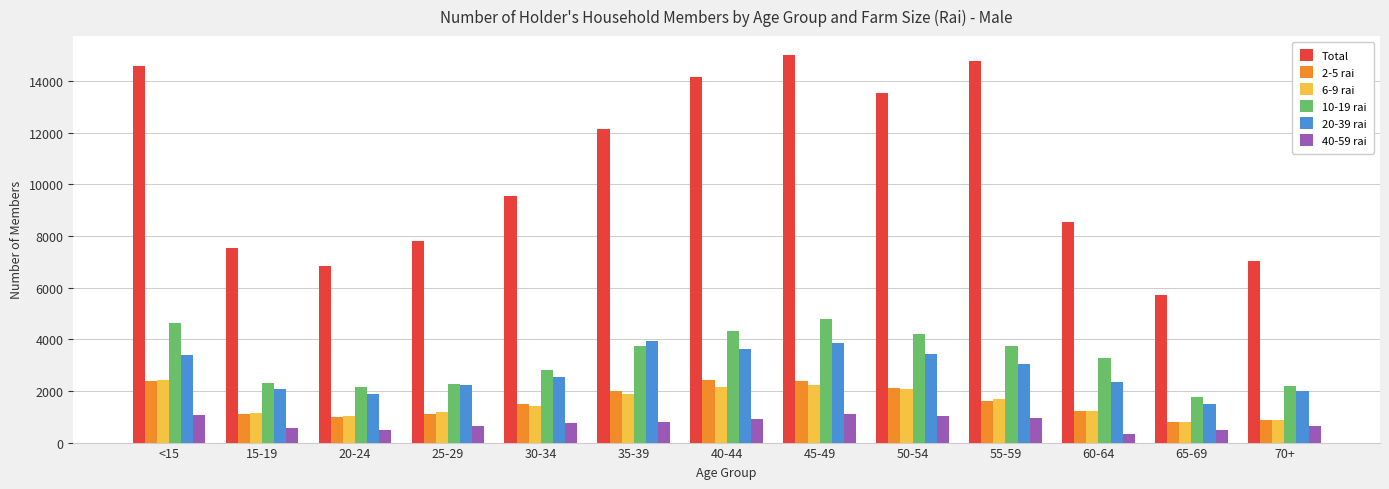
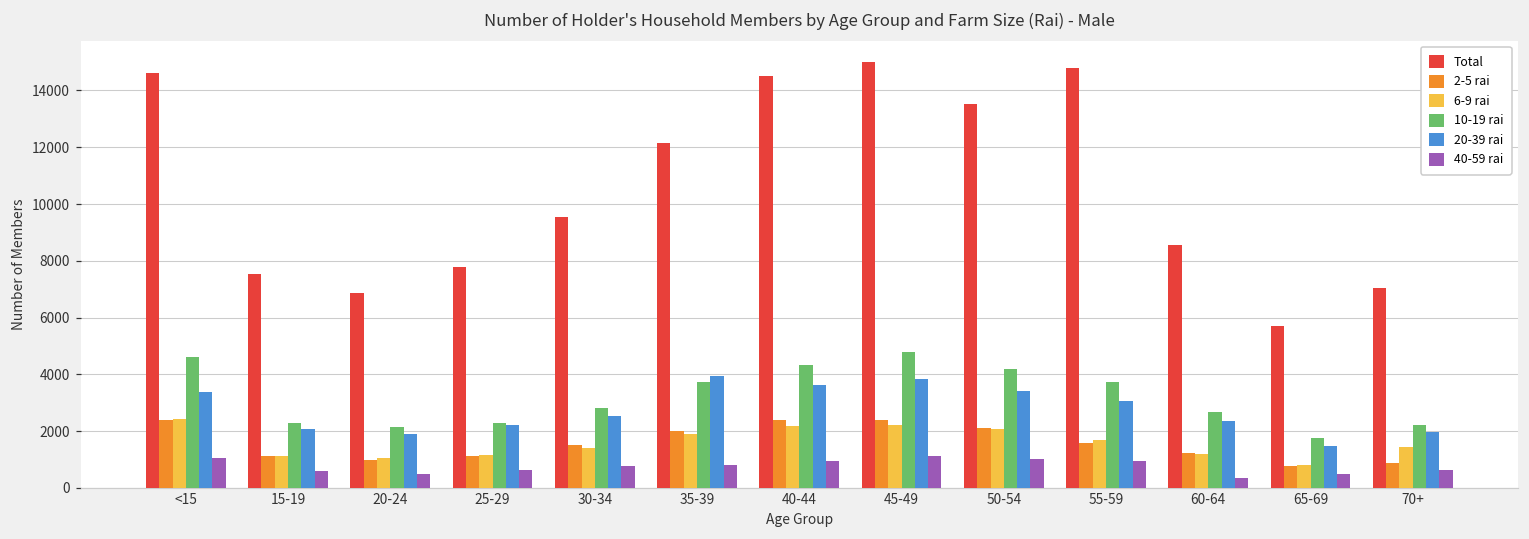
Total, 40-44: 14200 -> 14500
10-19 rai, 60-64: 3300 -> 2700
6-9 rai, 70+: 900 -> 1500
